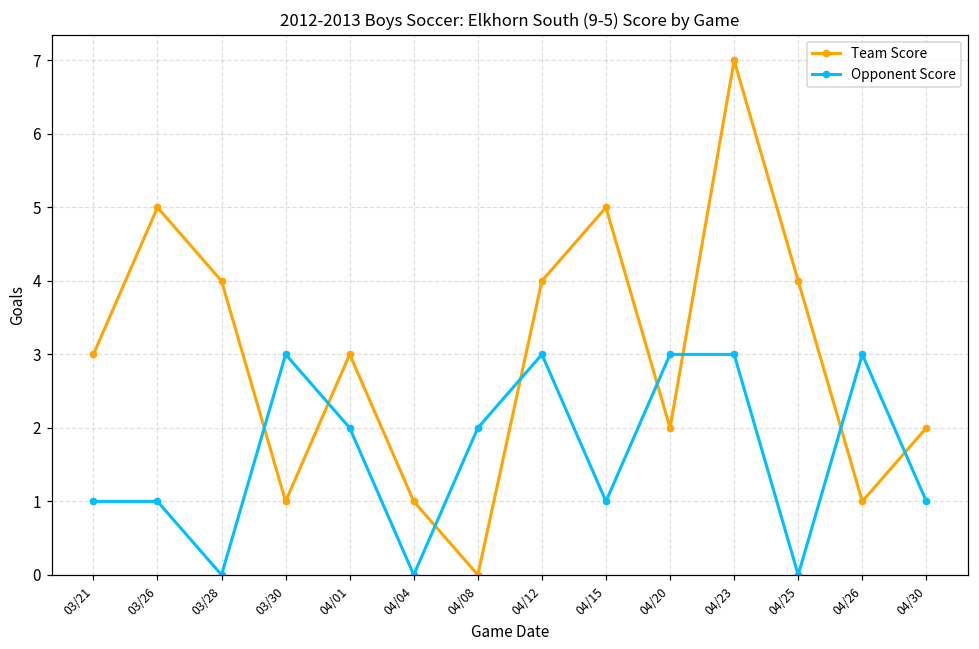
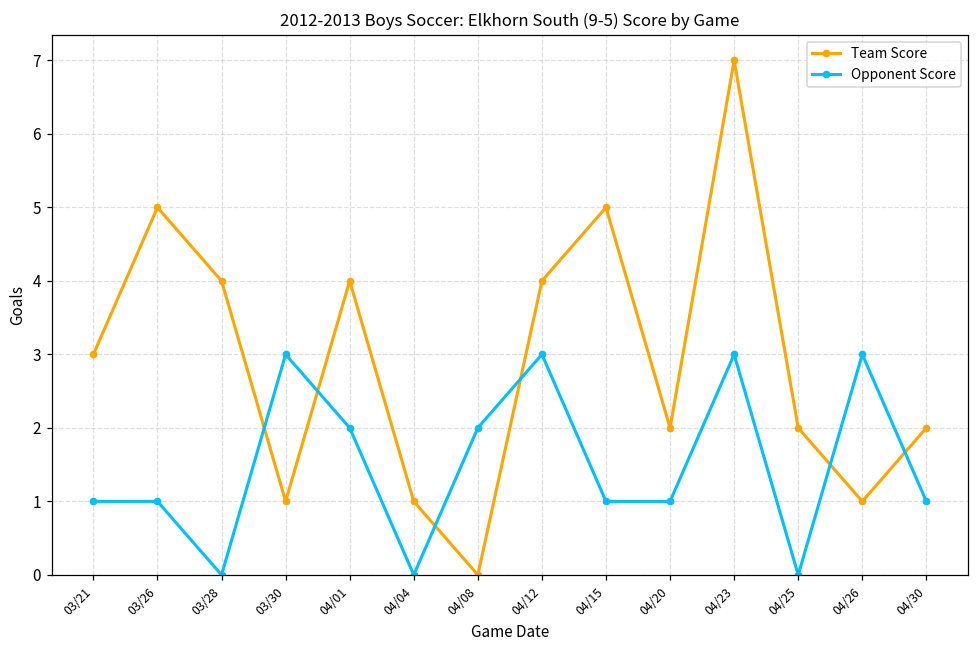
Team Score, 04/01: 3 -> 4
Opponent Score, 04/20: 3 -> 1
Team Score, 04/25: 4 -> 2
